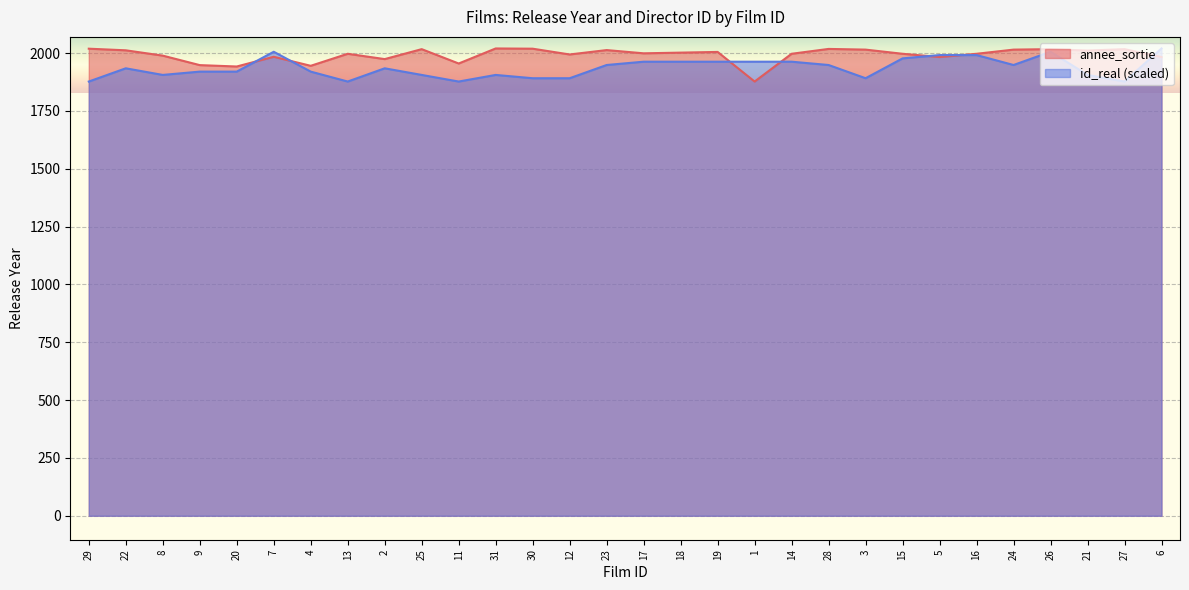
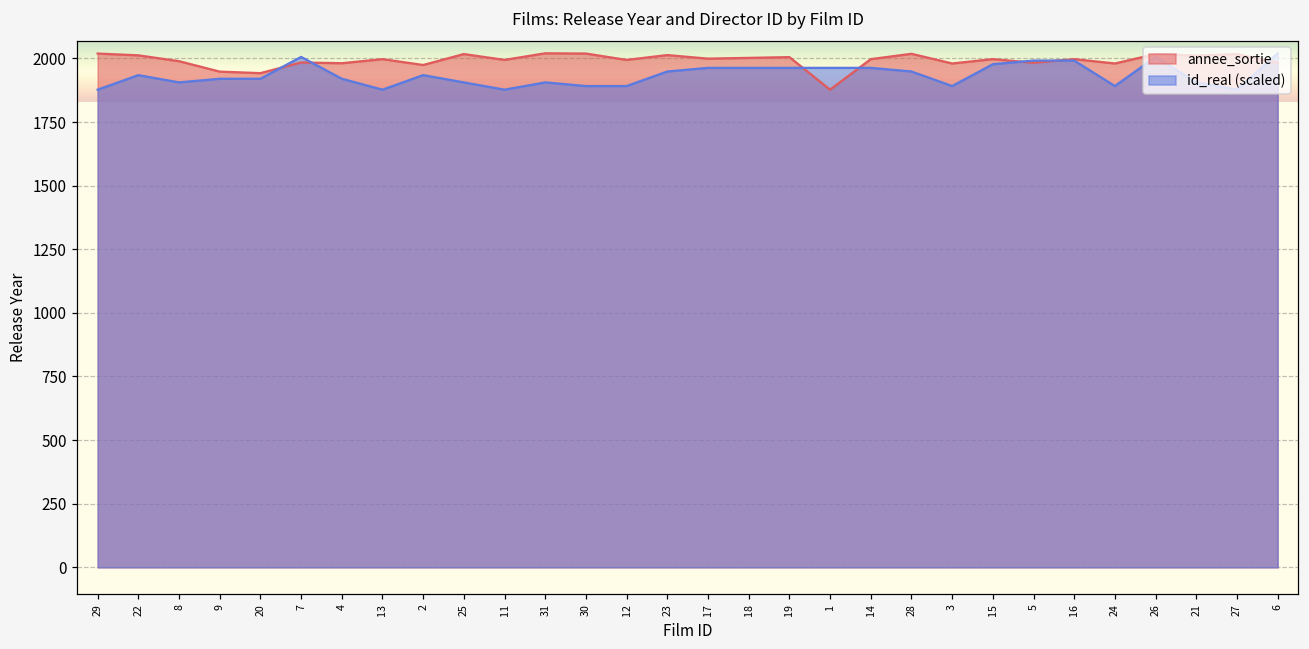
annee_sortie, 4: 1950 -> 1980
annee_sortie, 11: 1960 -> 1990
annee_sortie, 3: 2020 -> 1980
annee_sortie, 24: 2020 -> 1980
id_real (scaled), 24: 1950 -> 1890
